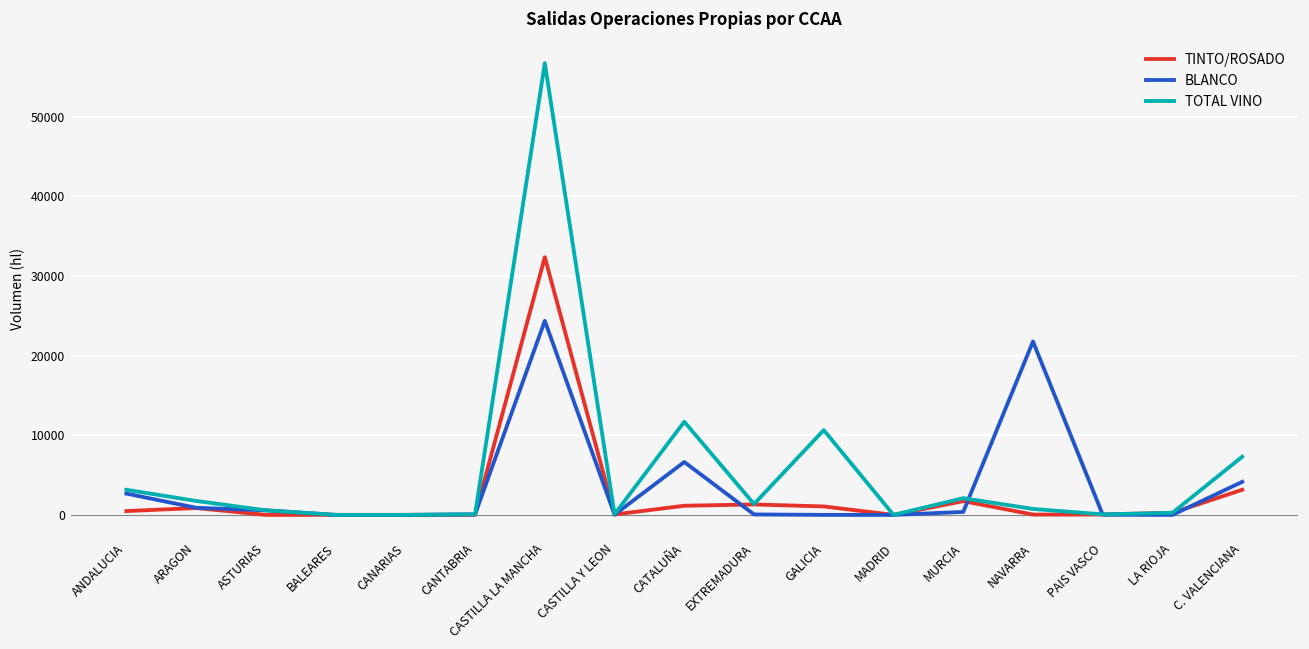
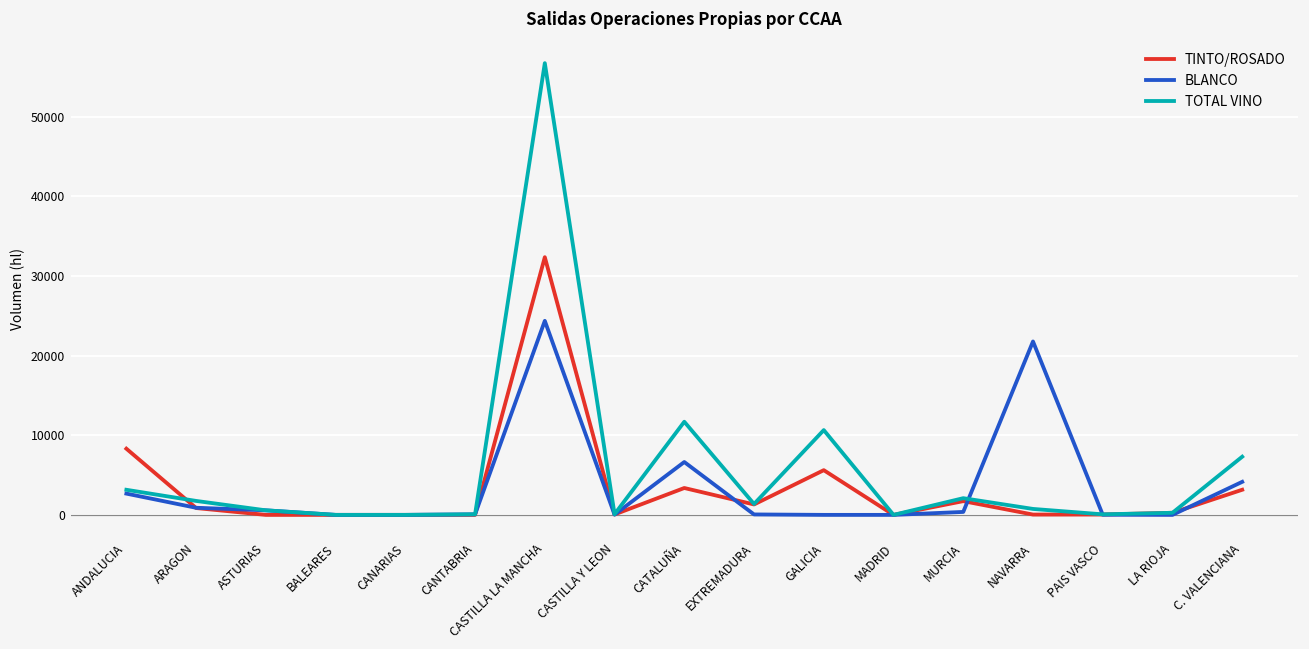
TINTO/ROSADO, ANDALUCIA: 0 -> 8000
TINTO/ROSADO, CATALUÑA: 1000 -> 3000
TINTO/ROSADO, GALICIA: 1000 -> 6000
